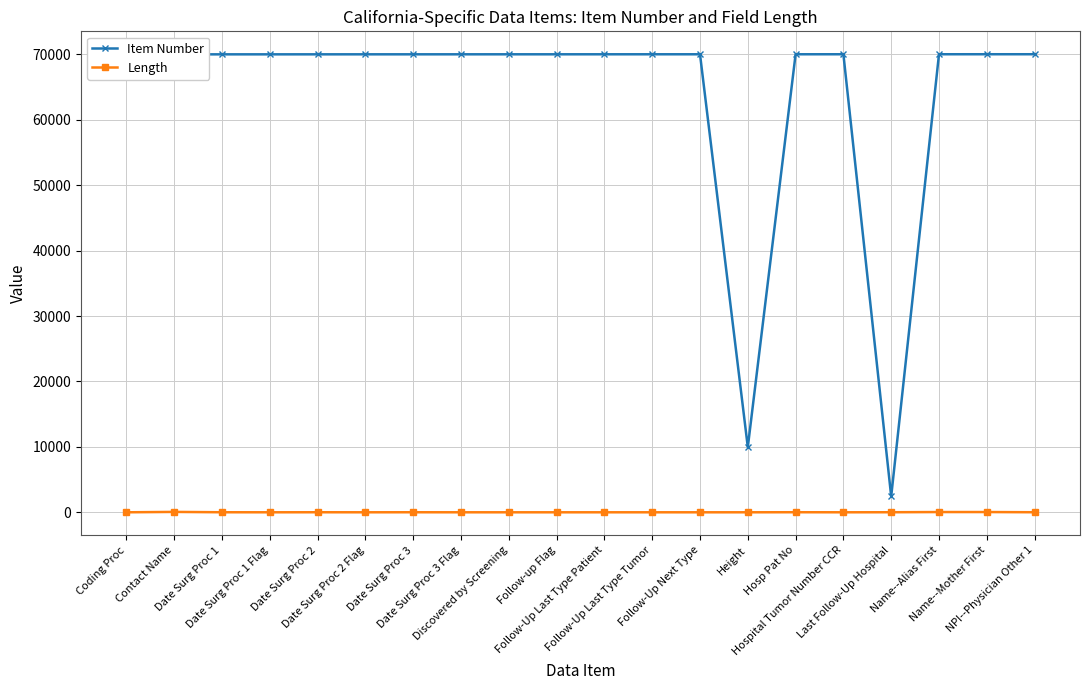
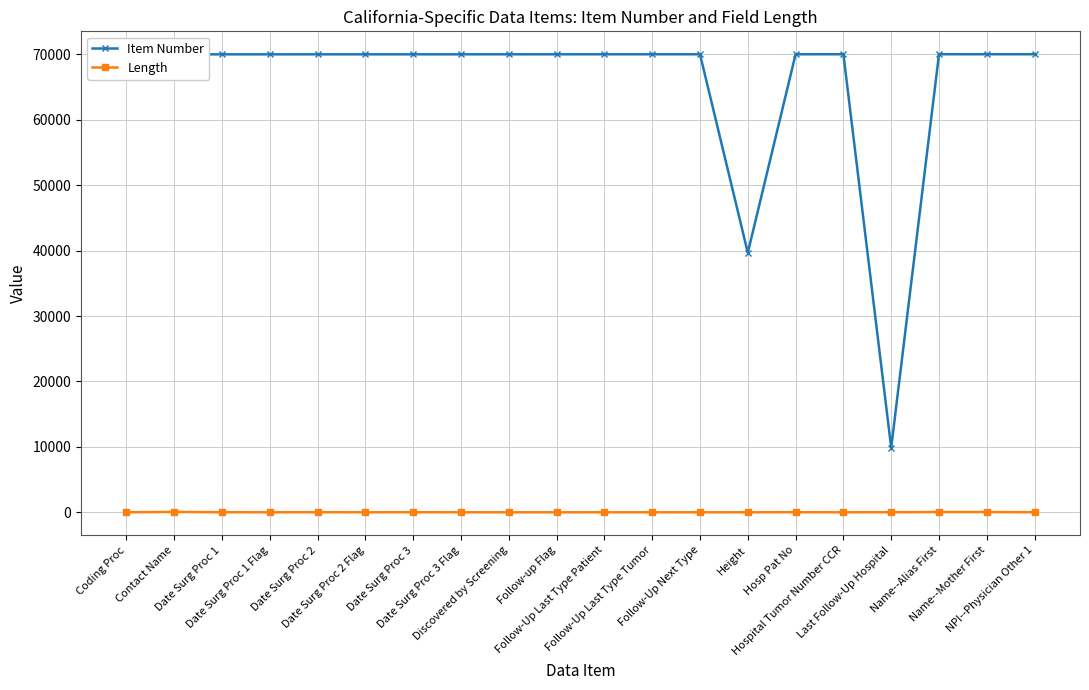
Item Number, Height: 10000 -> 40000
Item Number, Last Follow-Up Hospital: 2000 -> 10000
